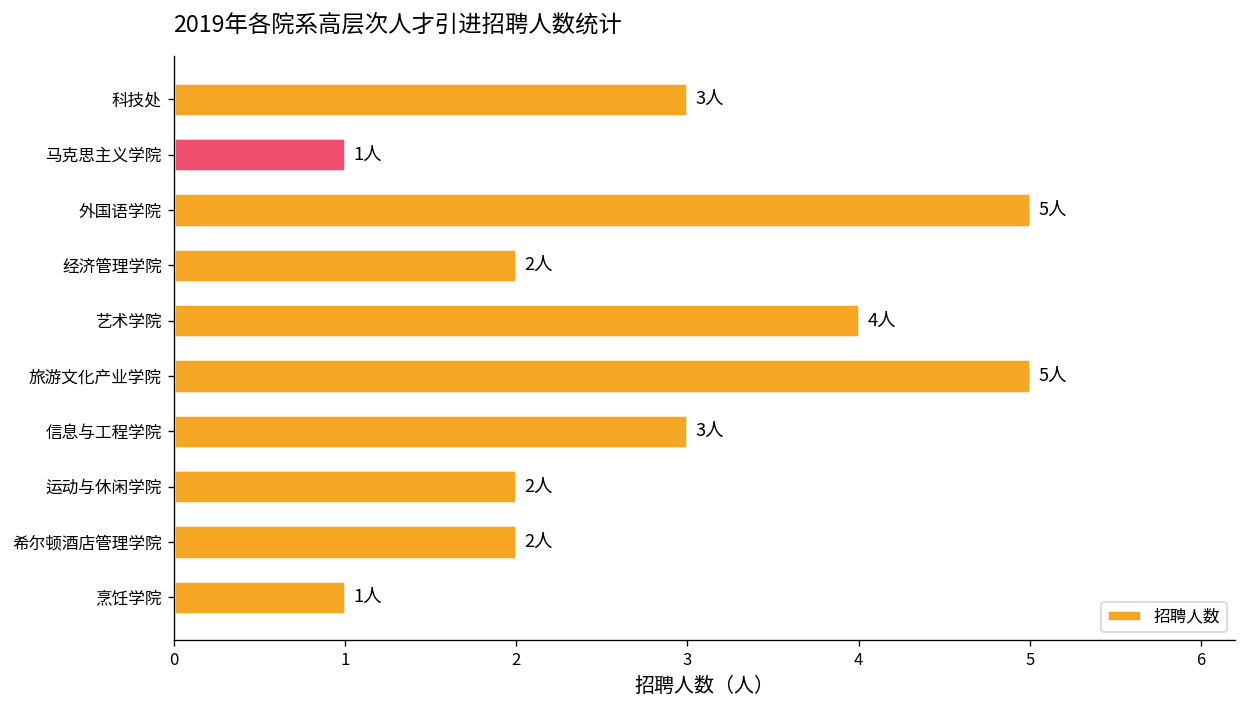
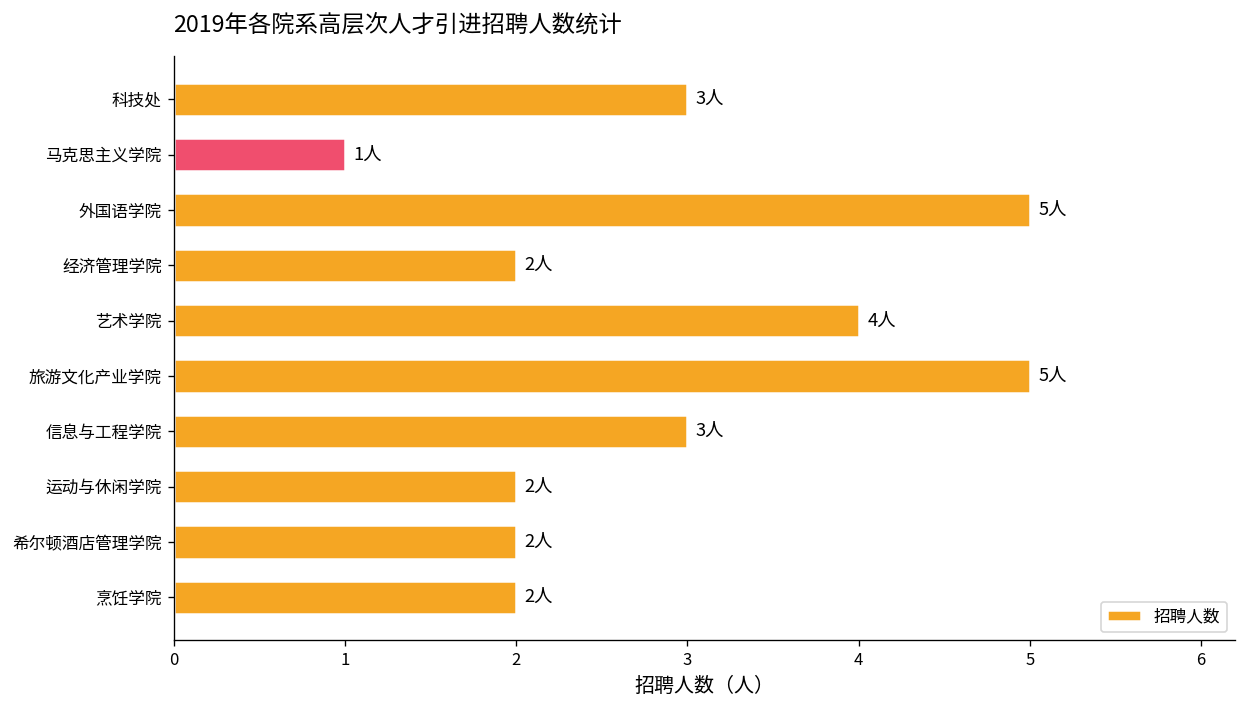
烹饪学院: 1人 -> 2人
